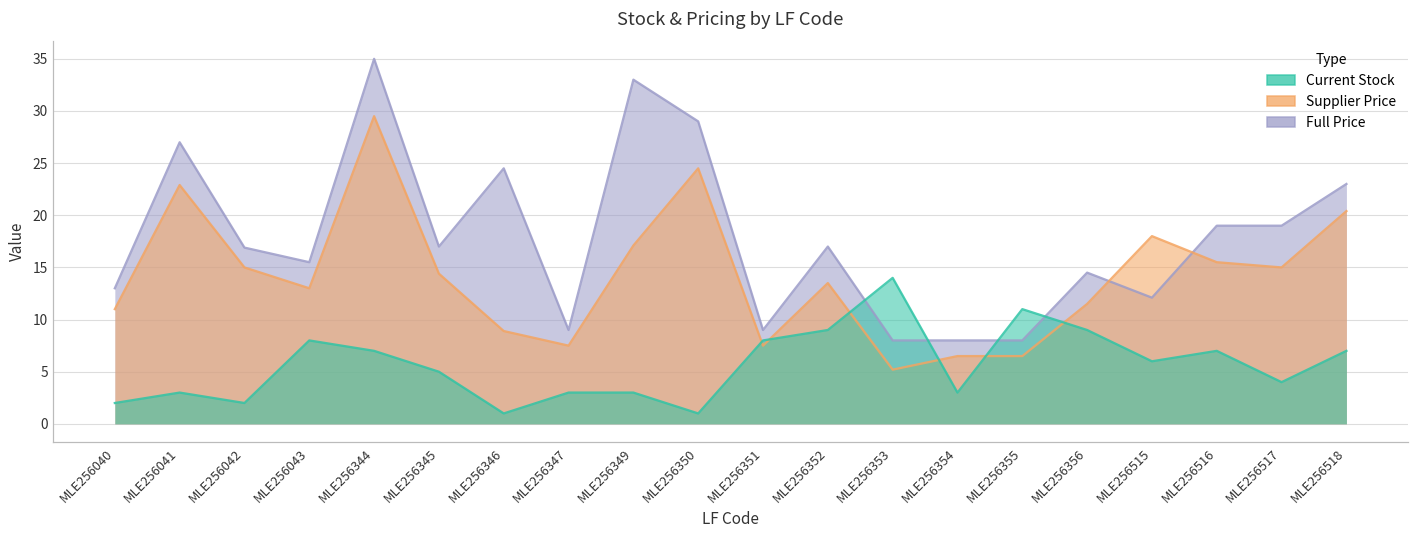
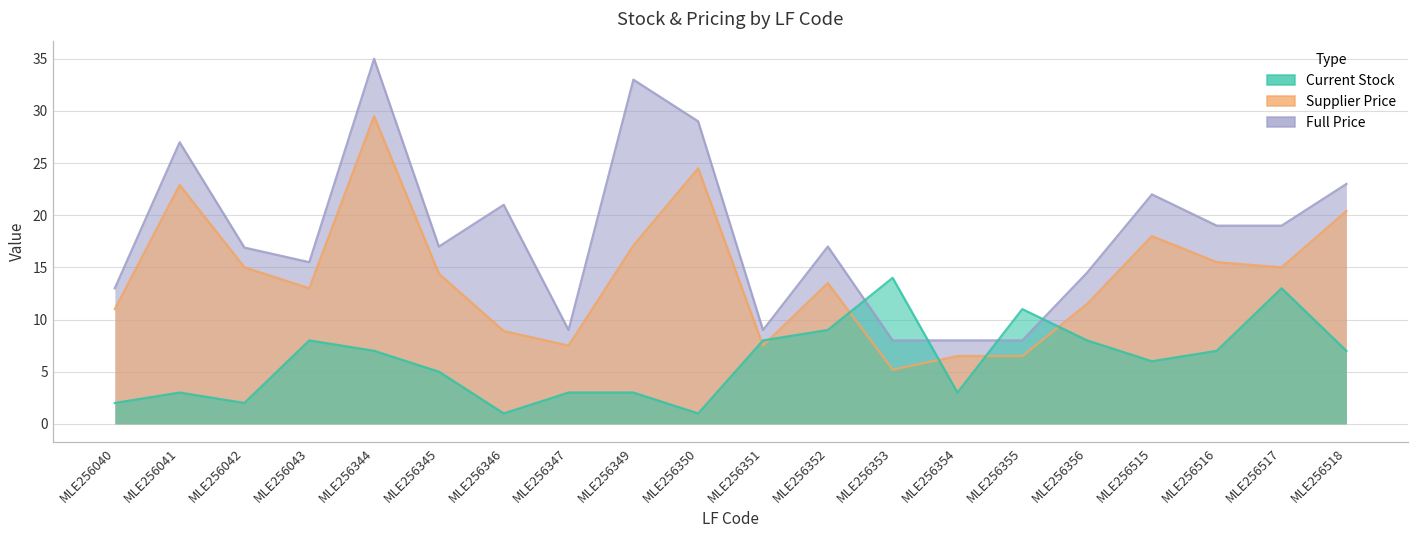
Full Price, MLE256346: 25 -> 21
Current Stock, MLE256356: 9 -> 8
Full Price, MLE256515: 12 -> 22
Current Stock, MLE256517: 4 -> 13
